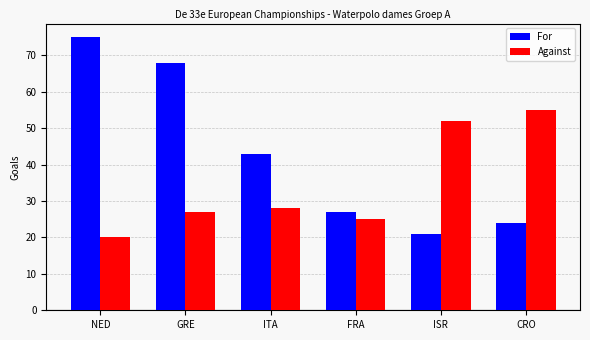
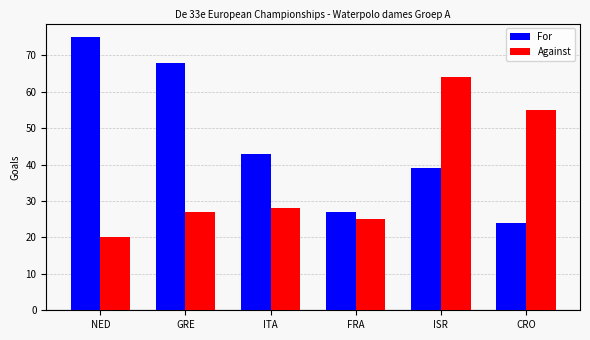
For, ISR: 21 -> 39
Against, ISR: 52 -> 64
